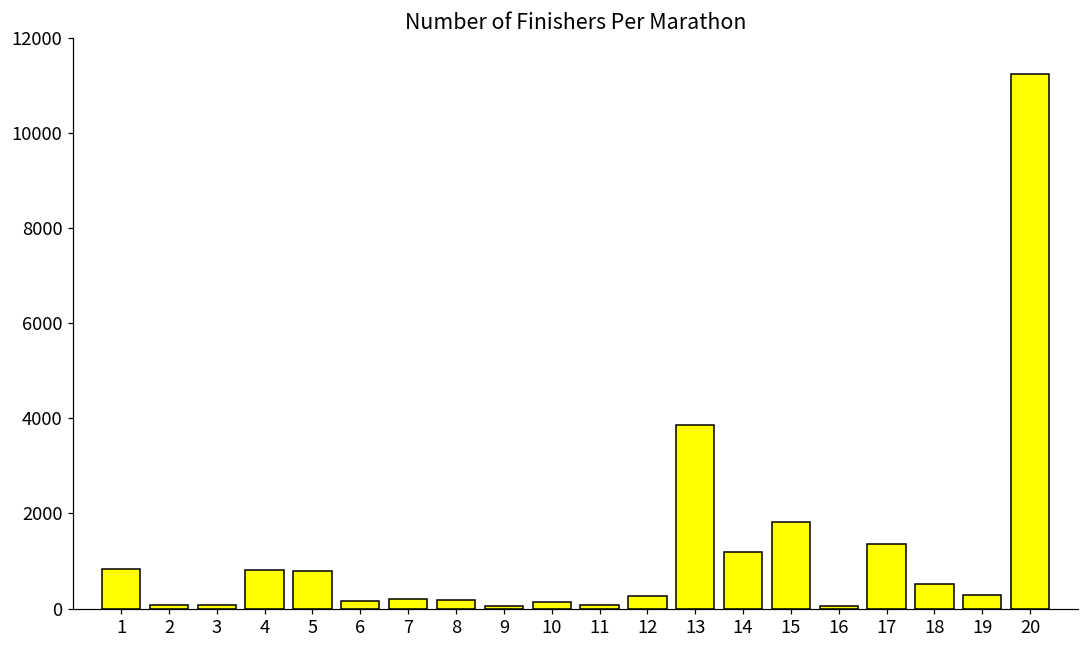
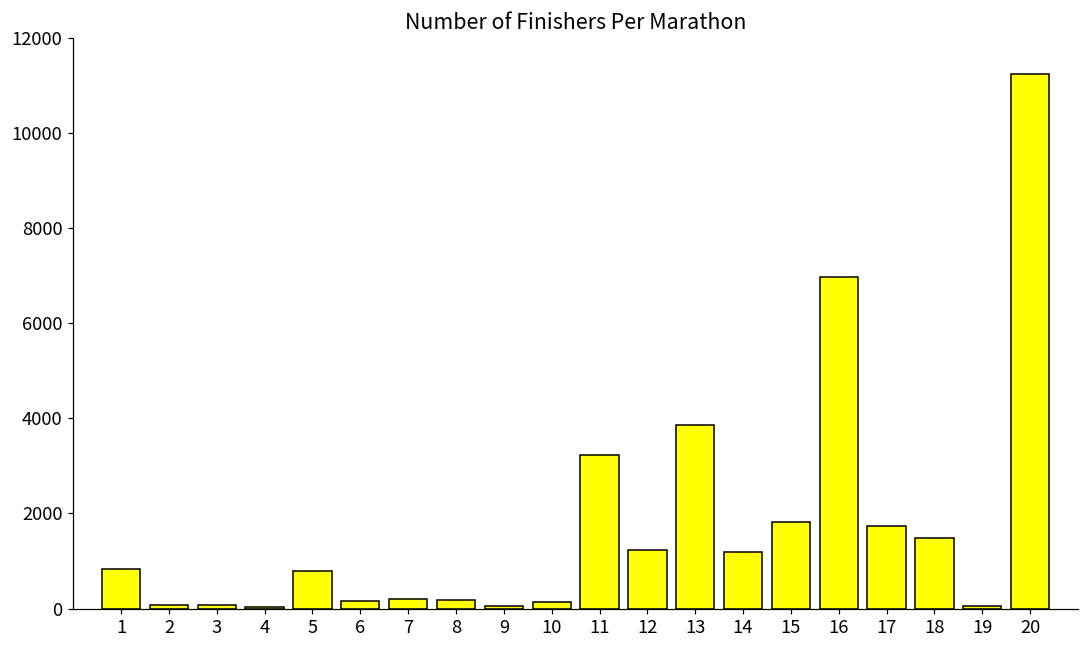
4: 800 -> 0
11: 100 -> 3200
12: 300 -> 1200
16: 100 -> 7000
17: 1400 -> 1700
18: 500 -> 1500
19: 300 -> 100
